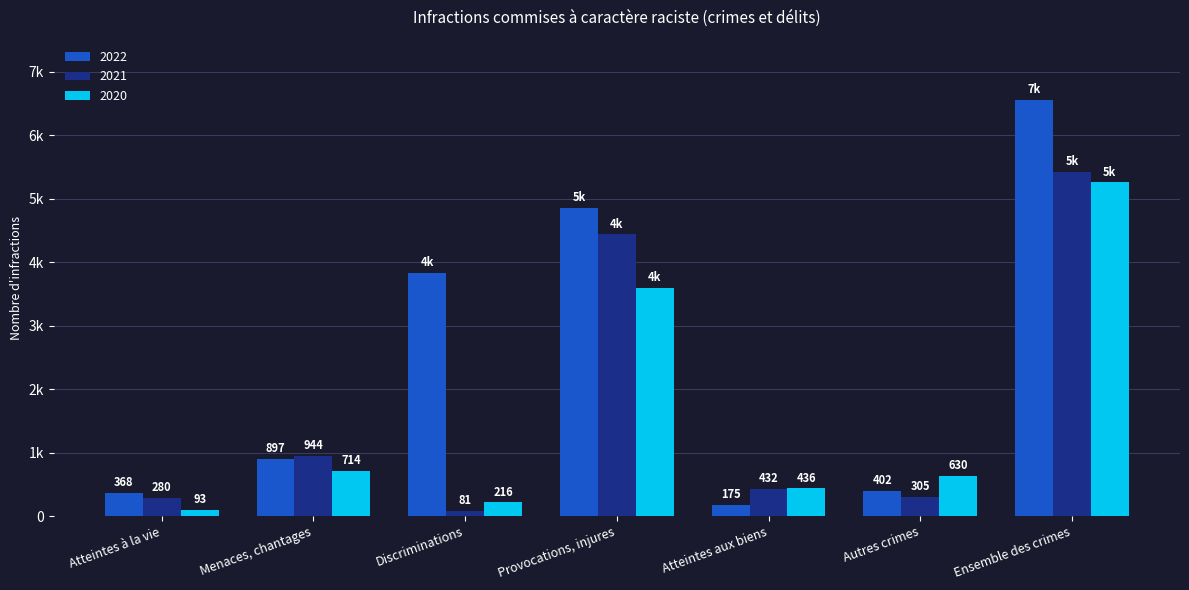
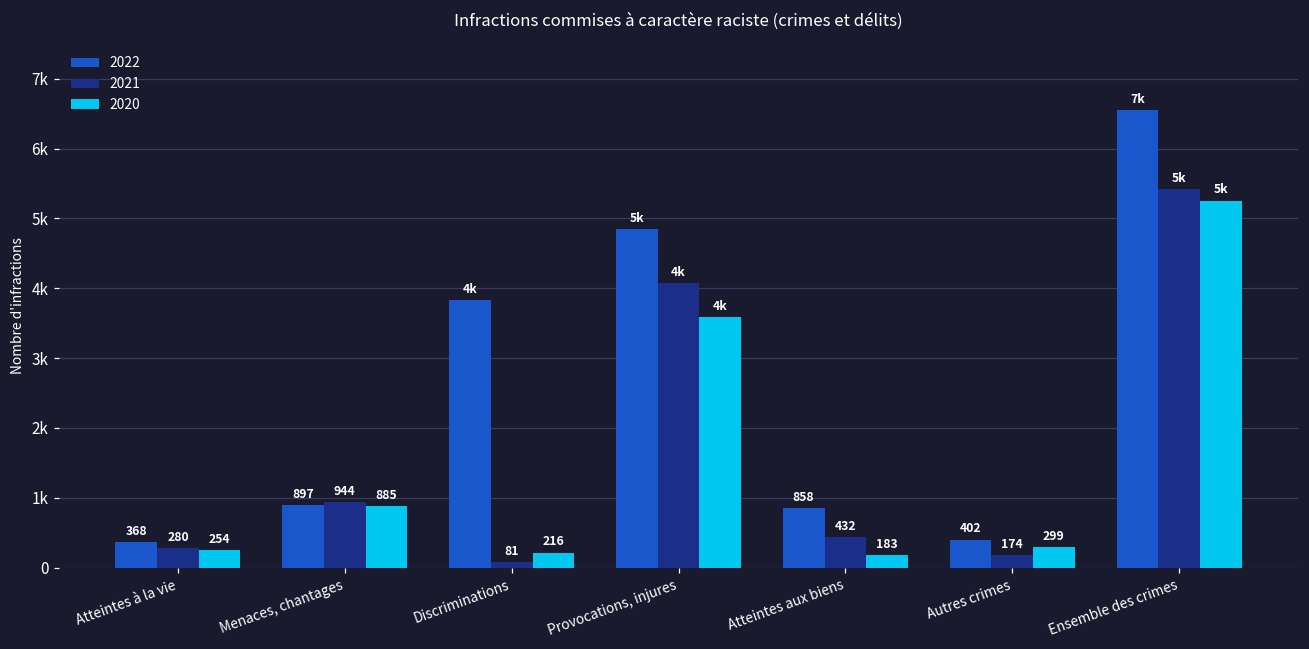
2020, Atteintes à la vie: 93 -> 254
2020, Menaces, chantages: 714 -> 885
2021, Provocations, injures: 4400 -> 4100
2022, Atteintes aux biens: 175 -> 858
2020, Atteintes aux biens: 436 -> 183
2021, Autres crimes: 305 -> 174
2020, Autres crimes: 630 -> 299
